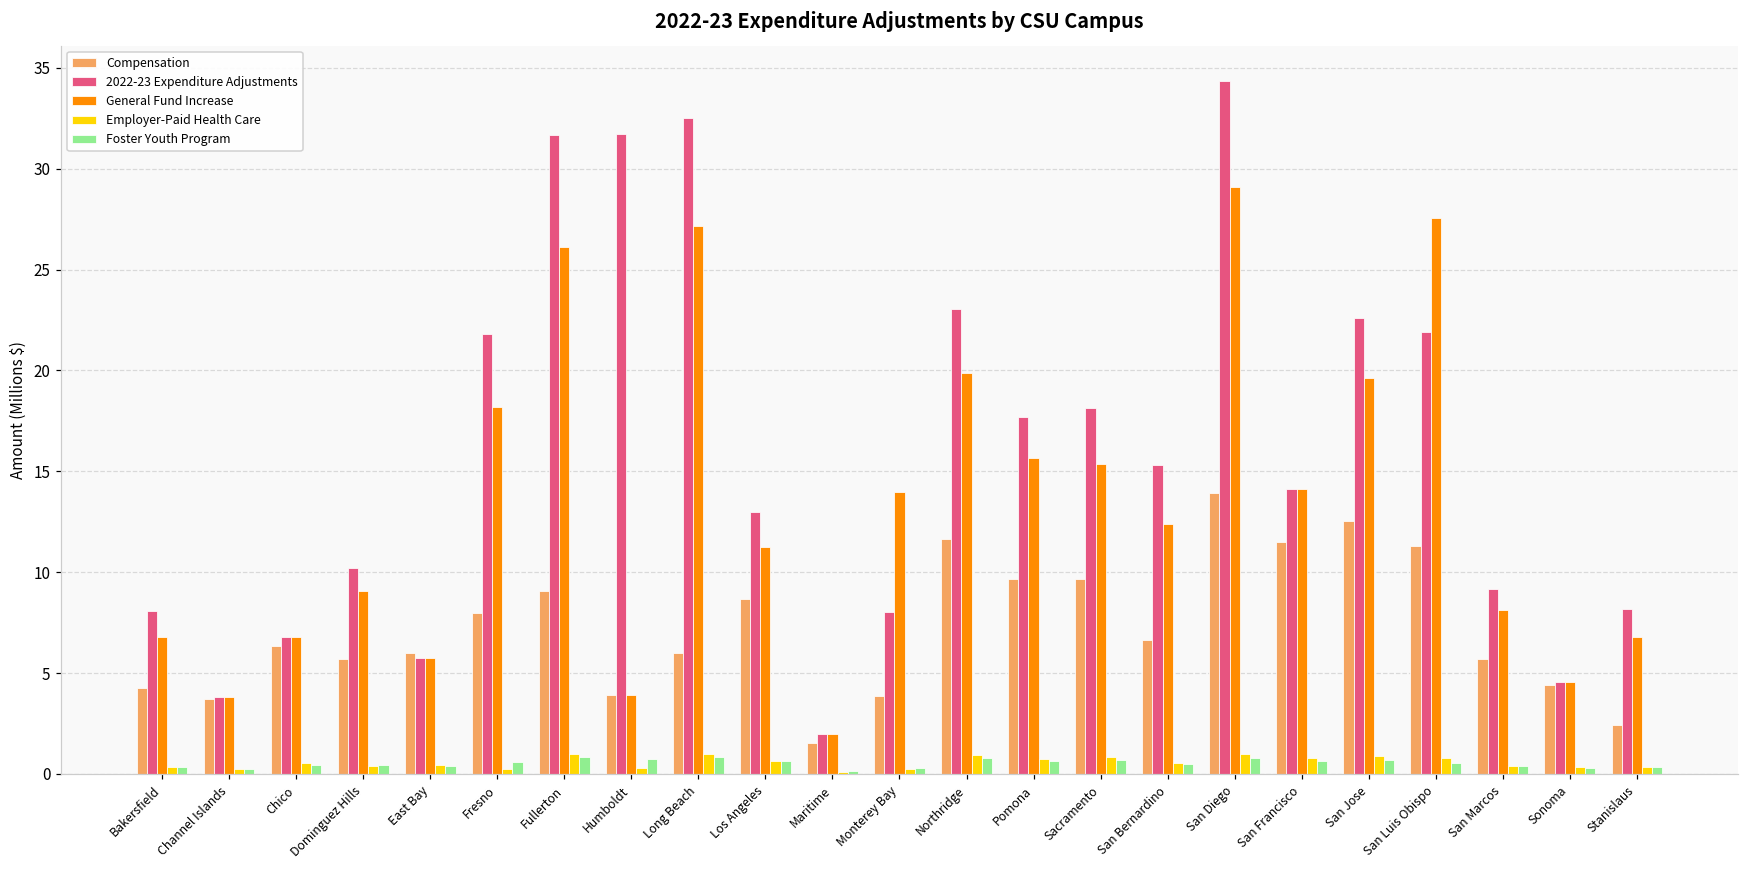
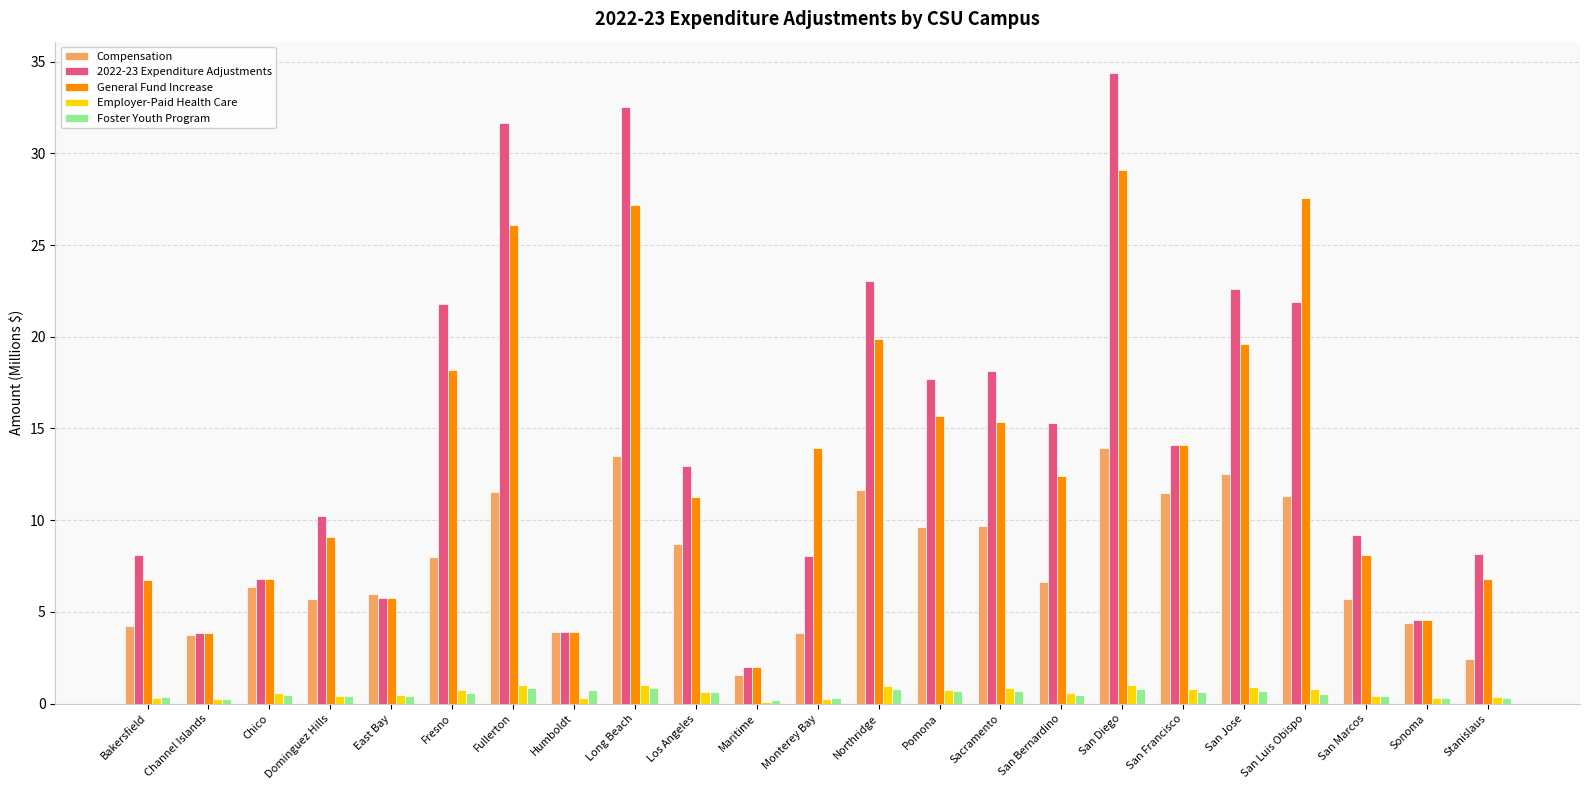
Employer-Paid Health Care, Fresno: 0.3 -> 0.7
Compensation, Fullerton: 9.0 -> 11.5
2022-23 Expenditure Adjustments, Humboldt: 31.7 -> 3.9
Compensation, Long Beach: 6.0 -> 13.5
